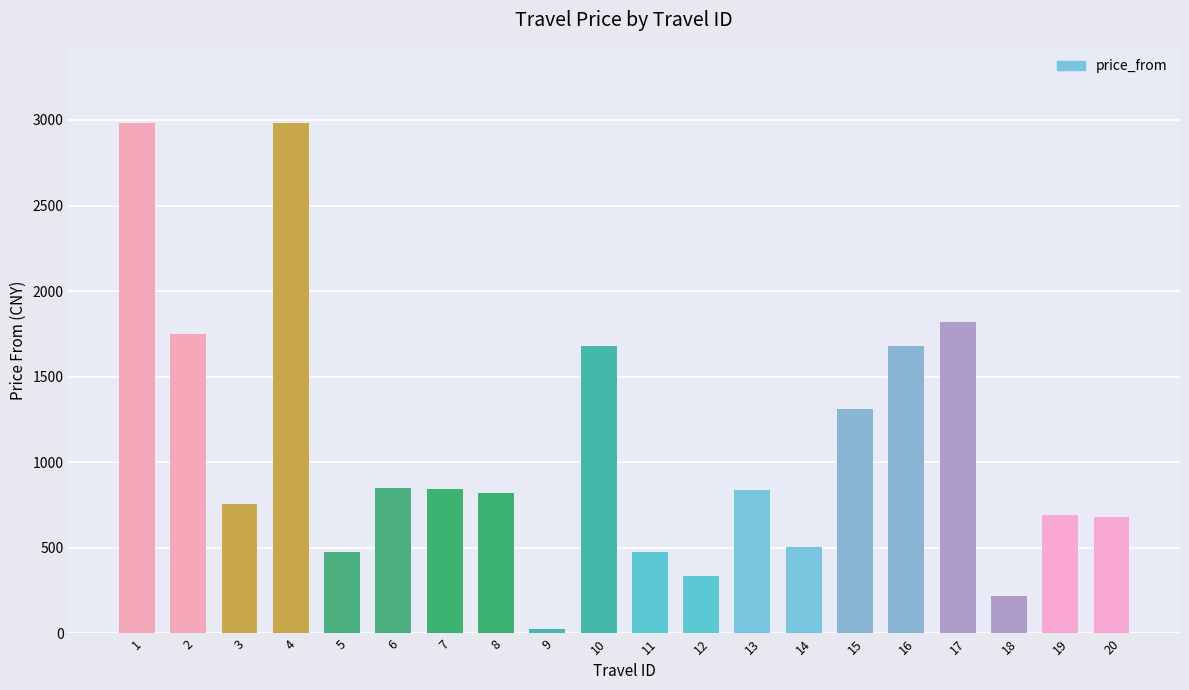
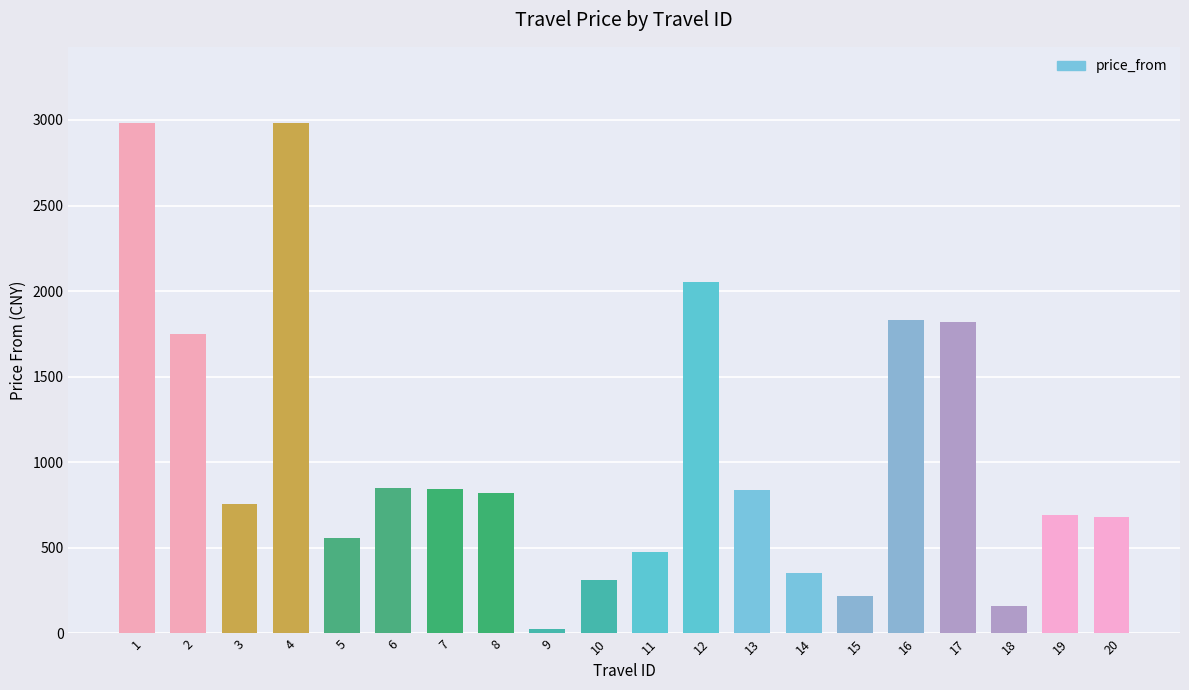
5: 480 -> 560
10: 1680 -> 310
12: 340 -> 2050
14: 510 -> 350
15: 1310 -> 220
16: 1680 -> 1830
18: 220 -> 160
